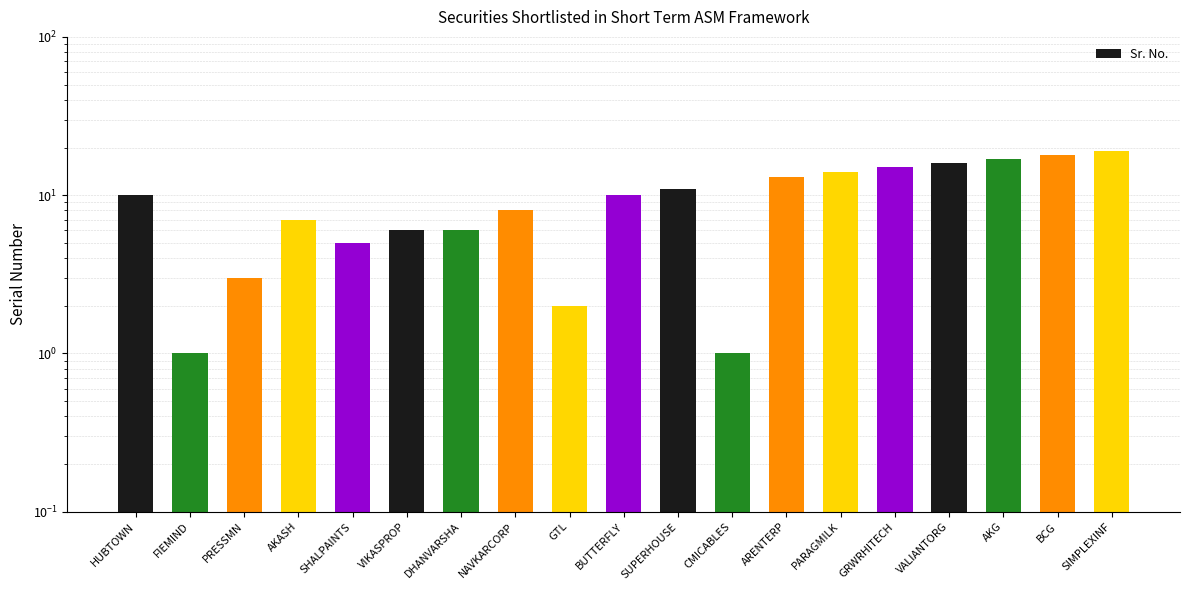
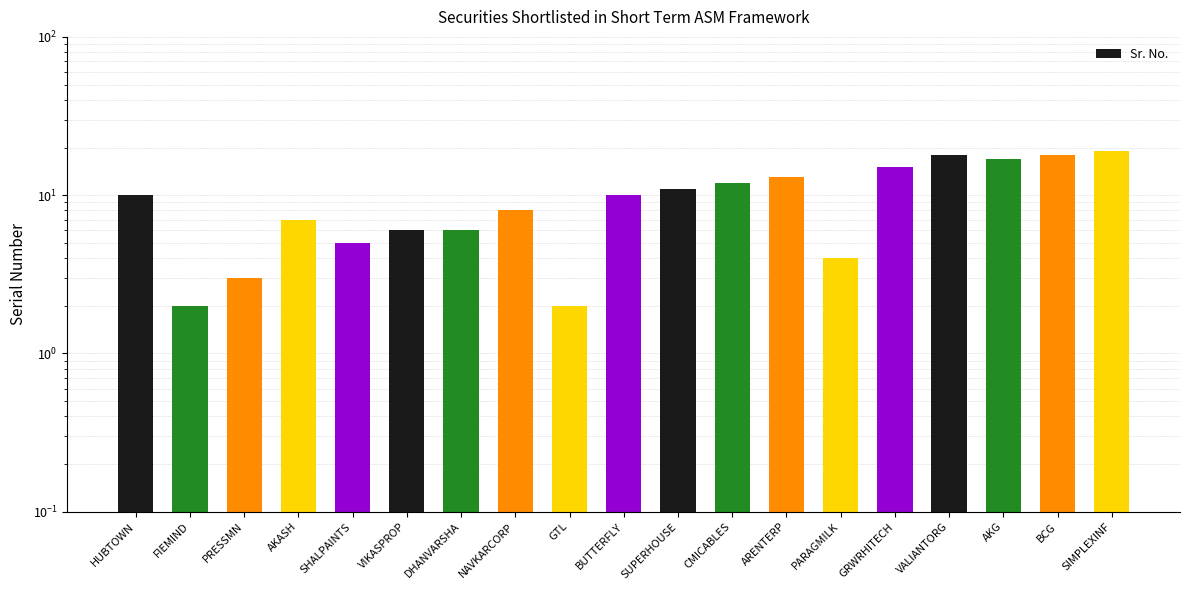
FIEMIND: 1 -> 2
CMICABLES: 1 -> 12
PARAGMILK: 14 -> 4
VALIANTORG: 16 -> 18
